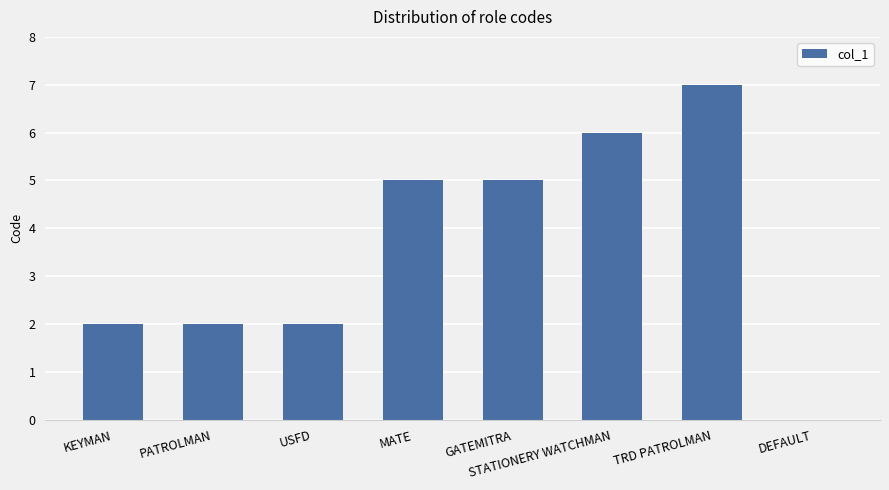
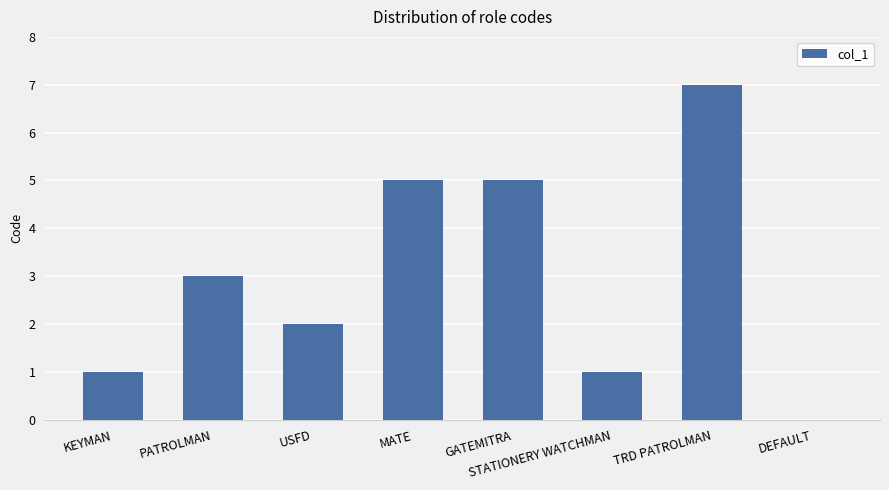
KEYMAN: 2 -> 1
PATROLMAN: 2 -> 3
STATIONERY WATCHMAN: 6 -> 1
